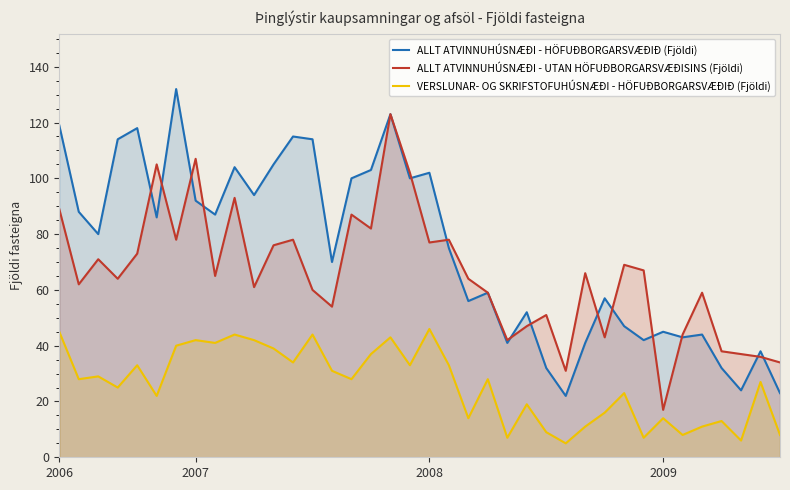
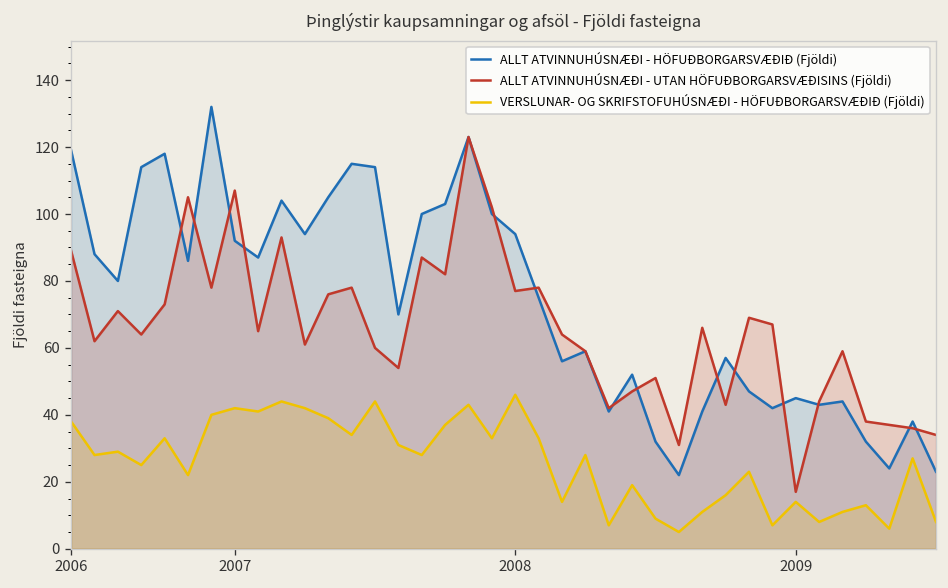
VERSLUNAR- OG SKRIFSTOFUHÚSNÆÐI - HÖFUÐBORGARSVÆÐIÐ (Fjöldi), 2006: 45 -> 38
ALLT ATVINNUHÚSNÆÐI - HÖFUÐBORGARSVÆÐIÐ (Fjöldi), 2008: 102 -> 94
